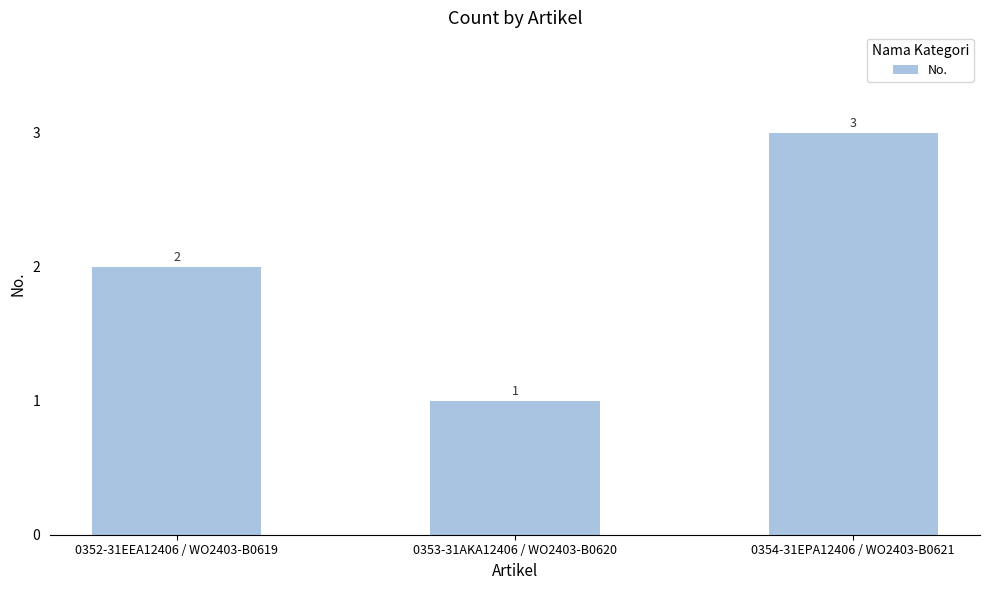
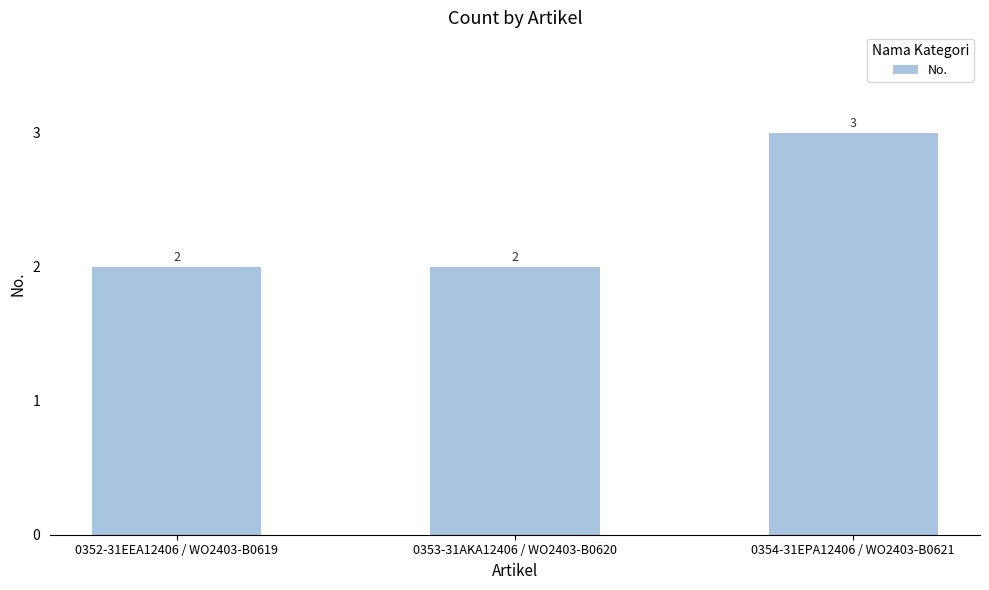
0353-31AKA12406 / WO2403-B0620: 1 -> 2
